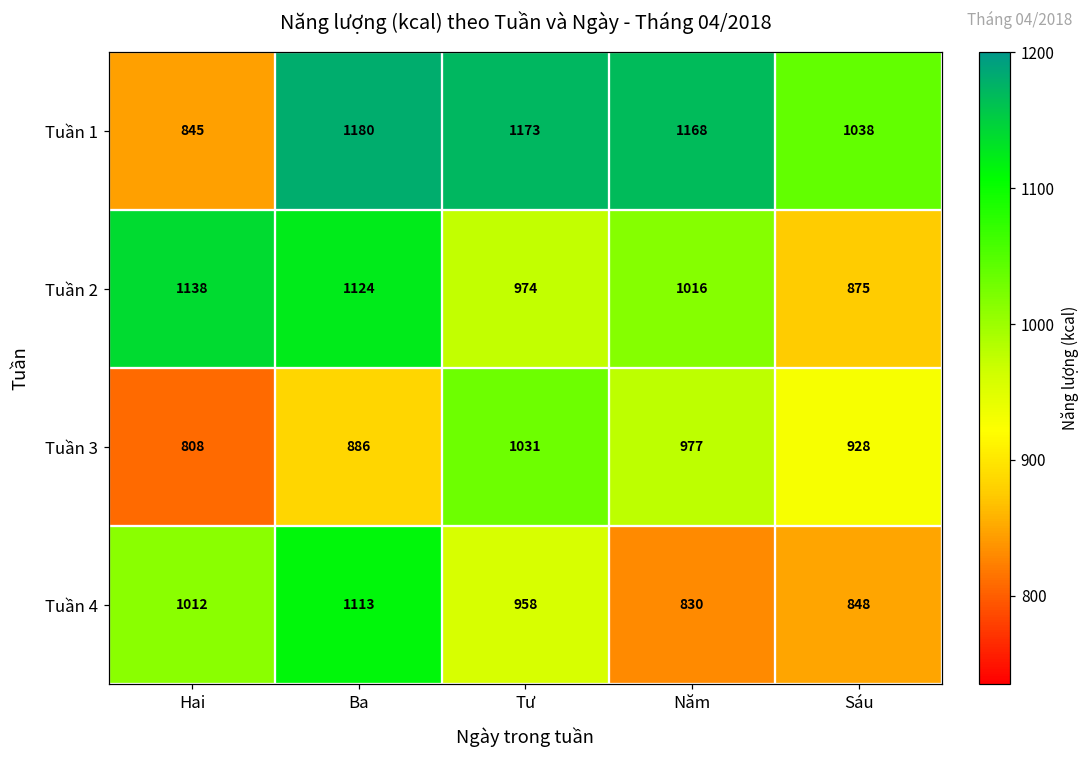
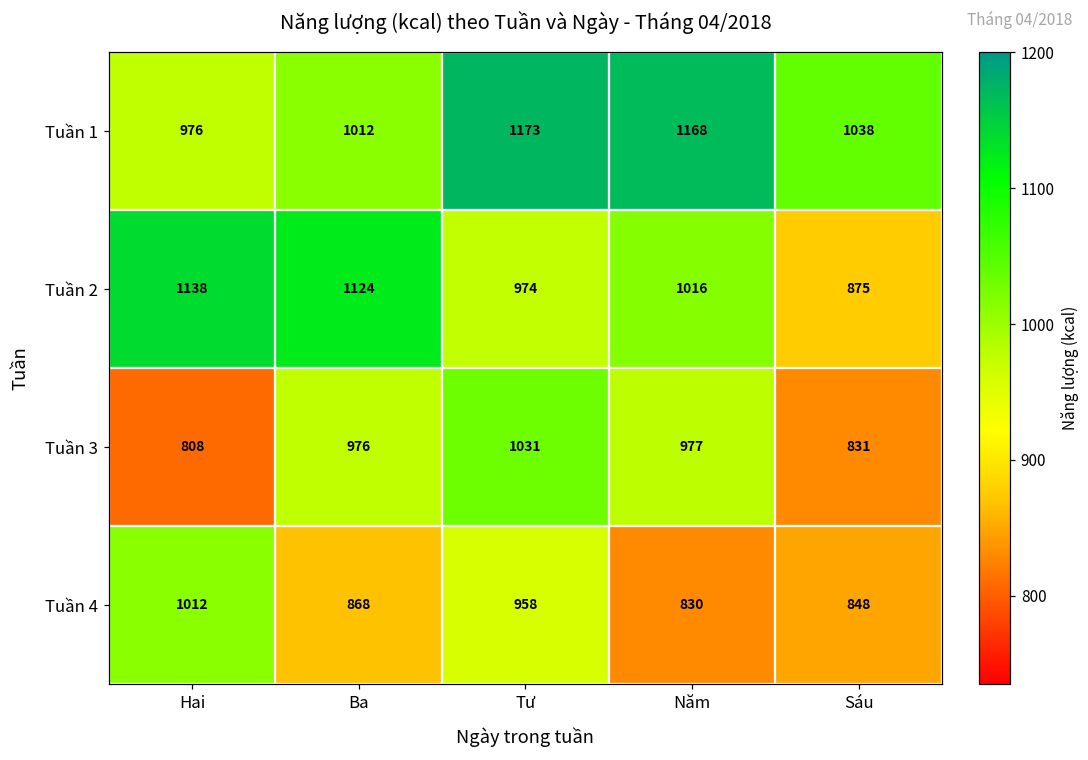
Tuần 1, Hai: 845 -> 976
Tuần 1, Ba: 1180 -> 1012
Tuần 3, Ba: 886 -> 976
Tuần 3, Sáu: 928 -> 831
Tuần 4, Ba: 1113 -> 868
